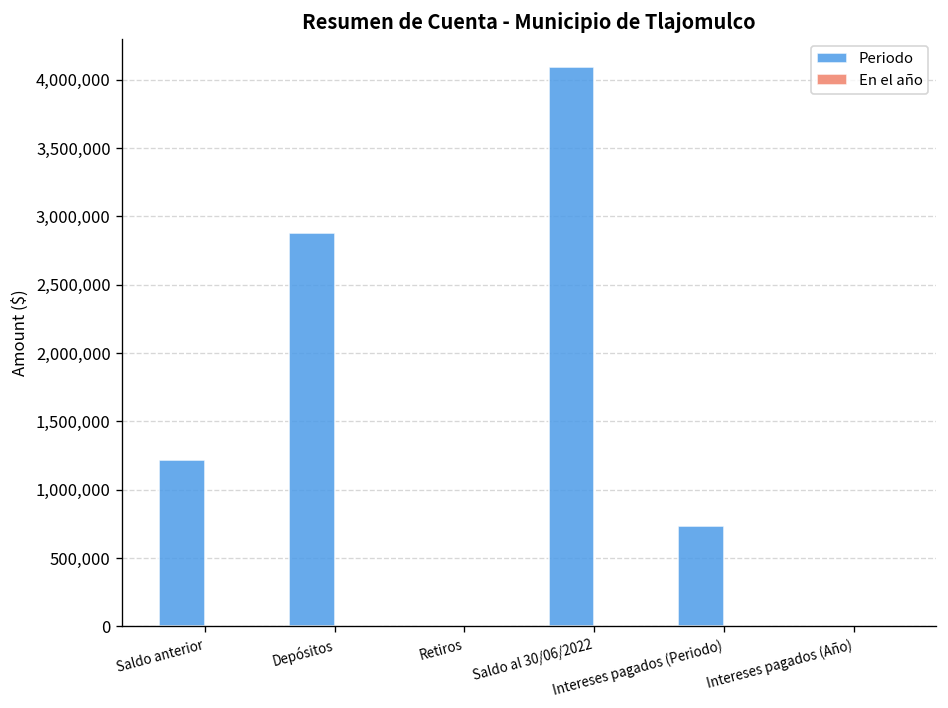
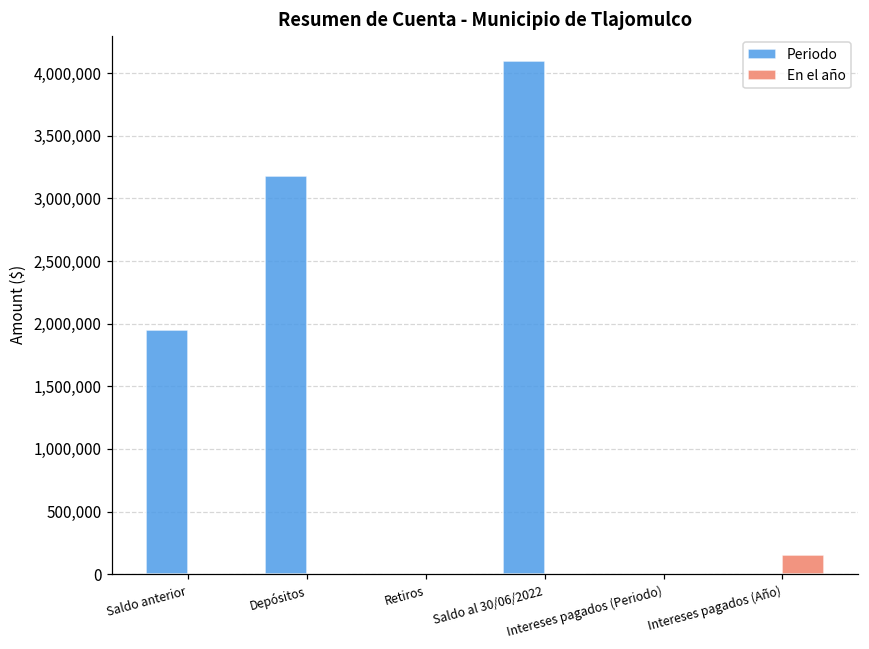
Periodo, Saldo anterior: 1,220,000 -> 1,950,000
Periodo, Depósitos: 2,880,000 -> 3,180,000
Periodo, Intereses pagados (Periodo): 740,000 -> 0
En el año, Intereses pagados (Año): 0 -> 160,000
